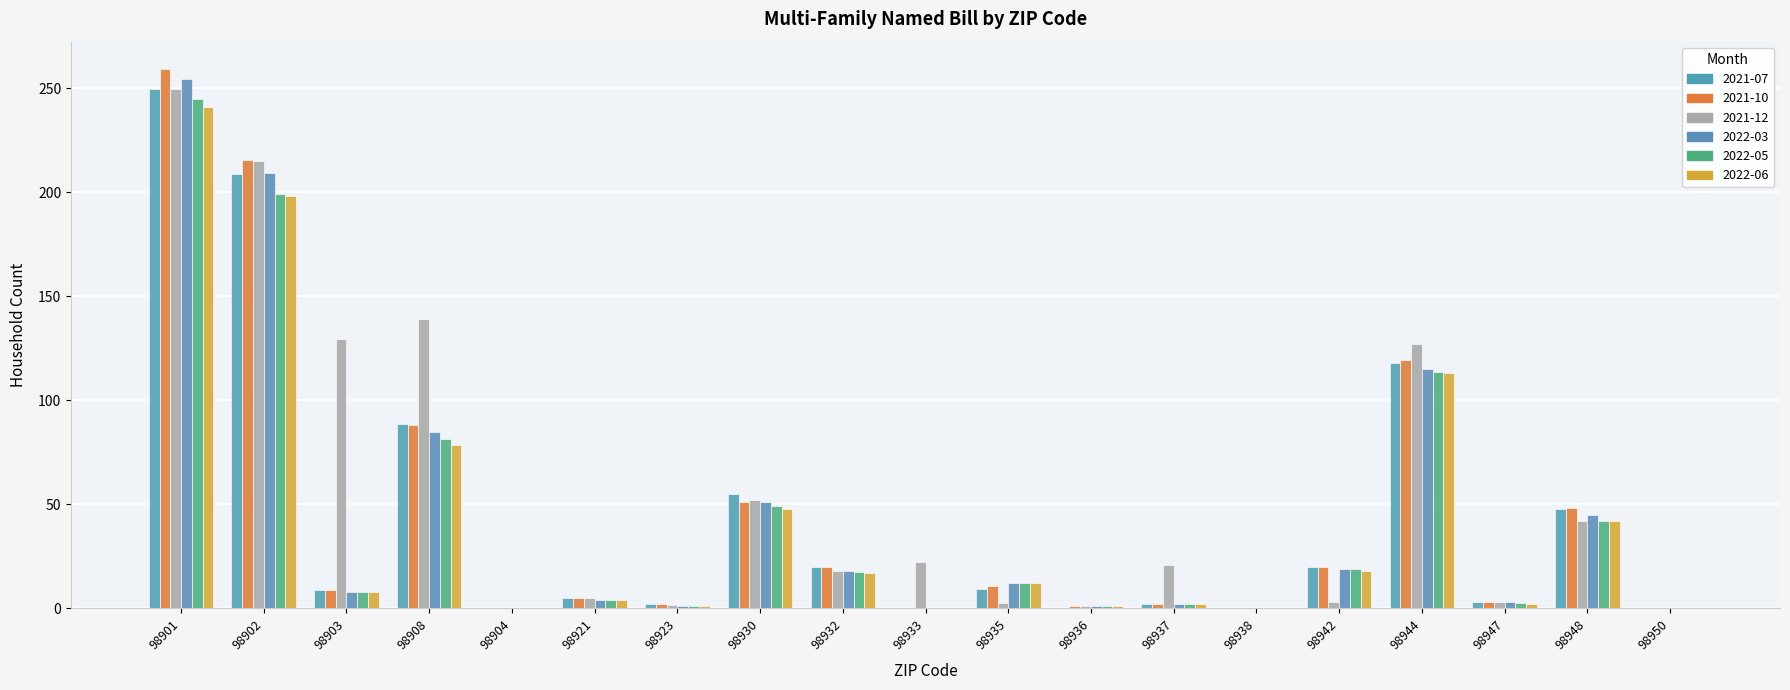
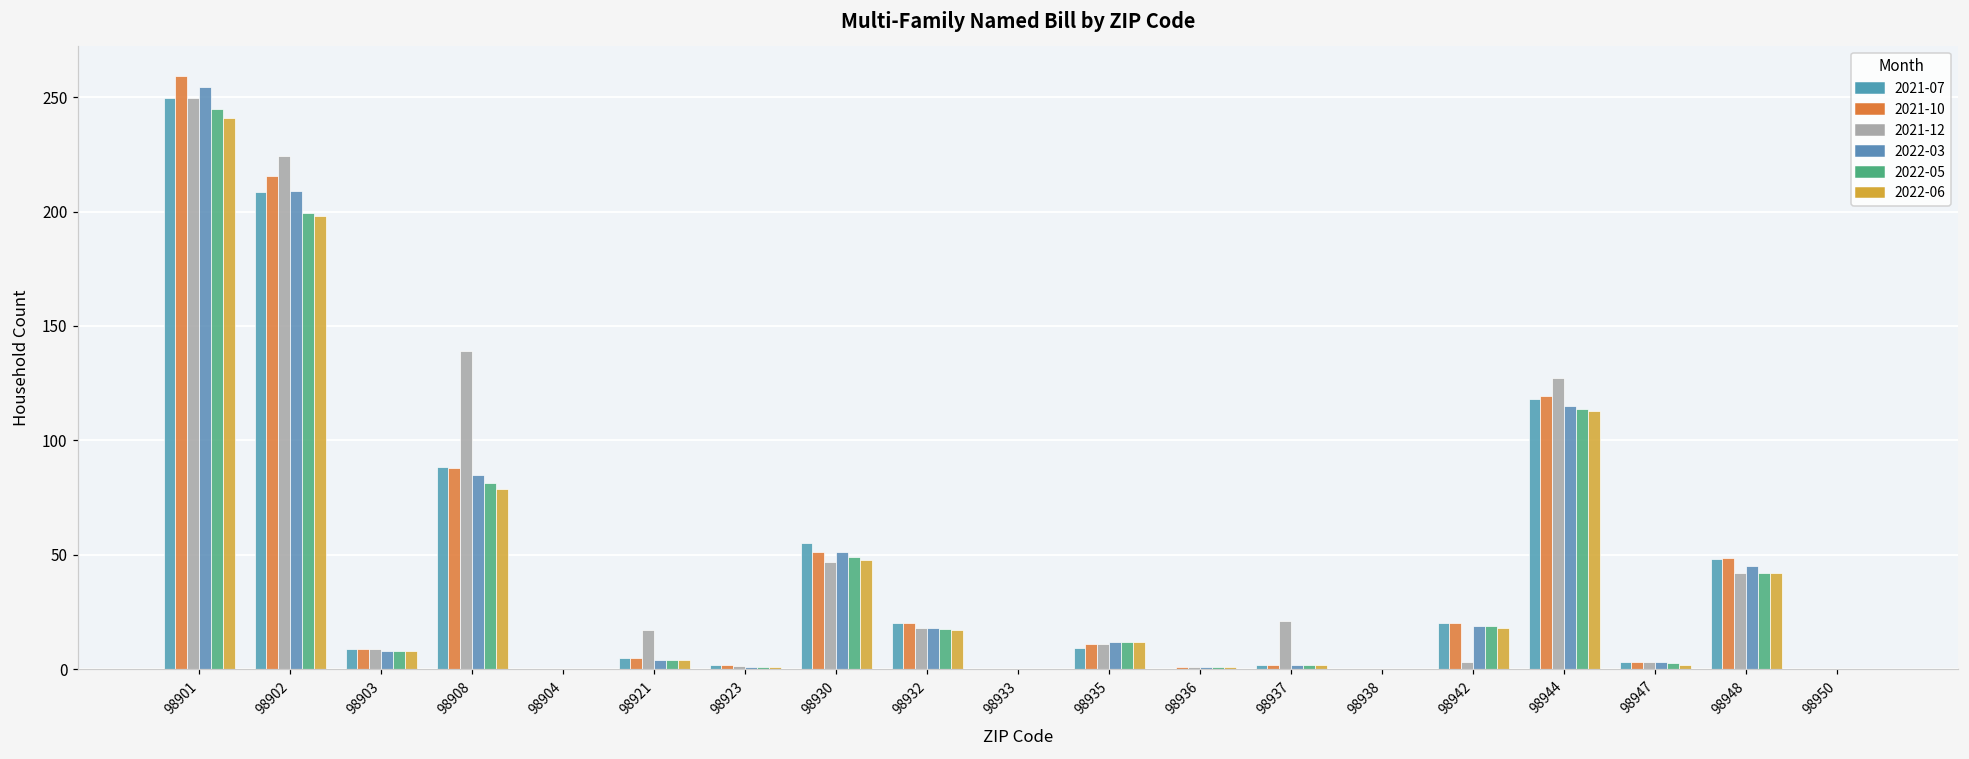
2021-12, 98902: 215 -> 224
2021-12, 98903: 130 -> 9
2021-12, 98921: 5 -> 17
2021-12, 98930: 52 -> 47
2021-12, 98933: 22 -> 0
2021-12, 98935: 2 -> 11
